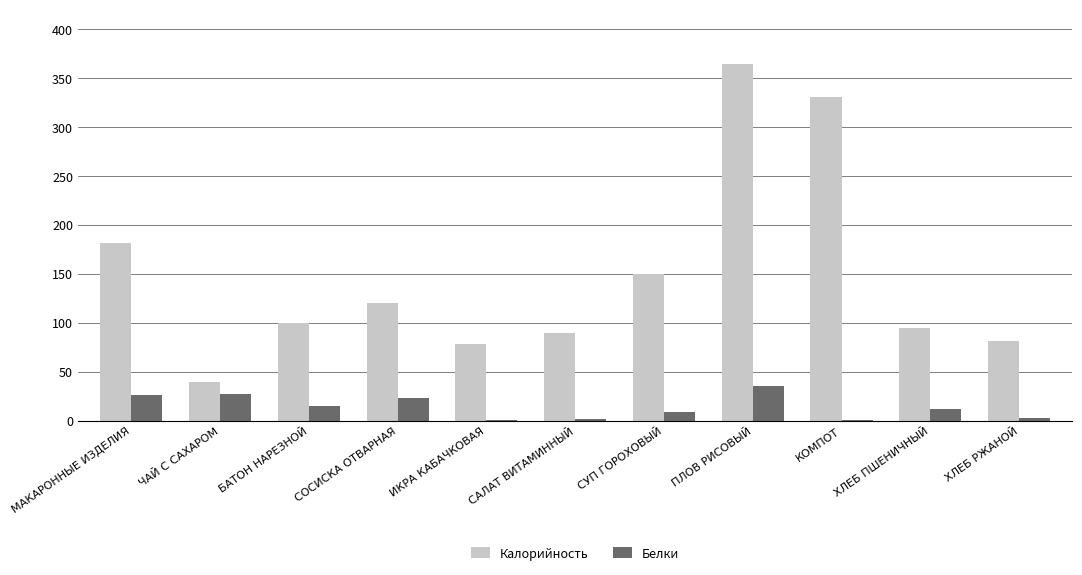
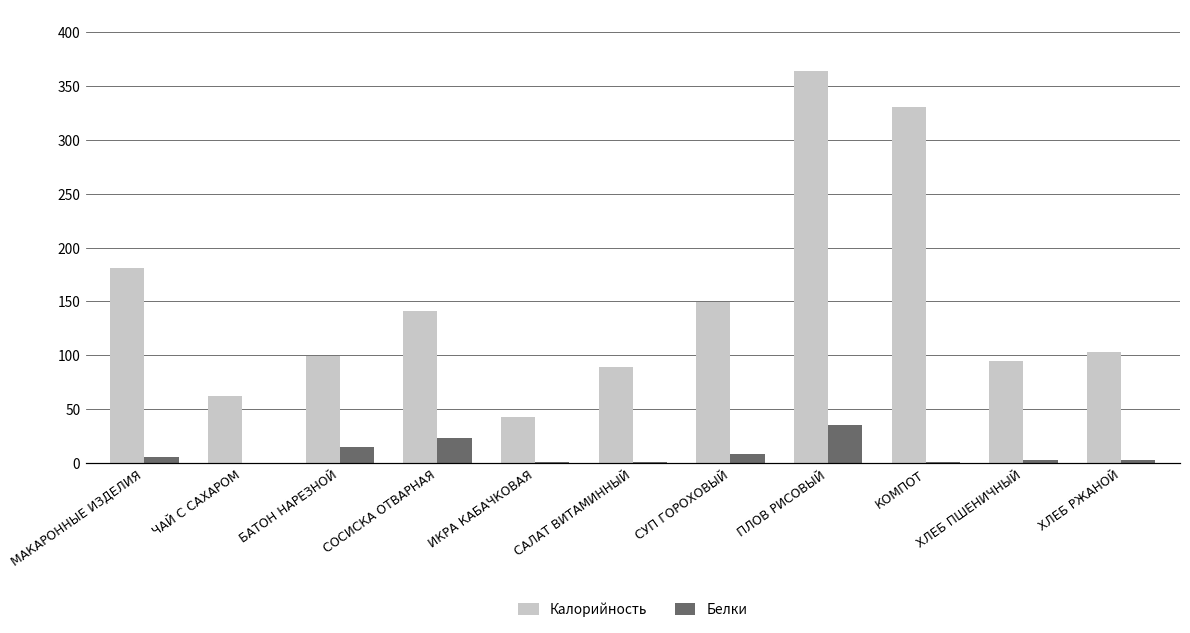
Белки, МАКАРОННЫЕ ИЗДЕЛИЯ: 30 -> 10
Калорийность, ЧАЙ С САХАРОМ: 40 -> 60
Белки, ЧАЙ С САХАРОМ: 30 -> 0
Калорийность, СОСИСКА ОТВАРНАЯ: 120 -> 140
Калорийность, ИКРА КАБАЧКОВАЯ: 80 -> 40
Белки, ХЛЕБ ПШЕНИЧНЫЙ: 10 -> 0
Калорийность, ХЛЕБ РЖАНОЙ: 80 -> 100
